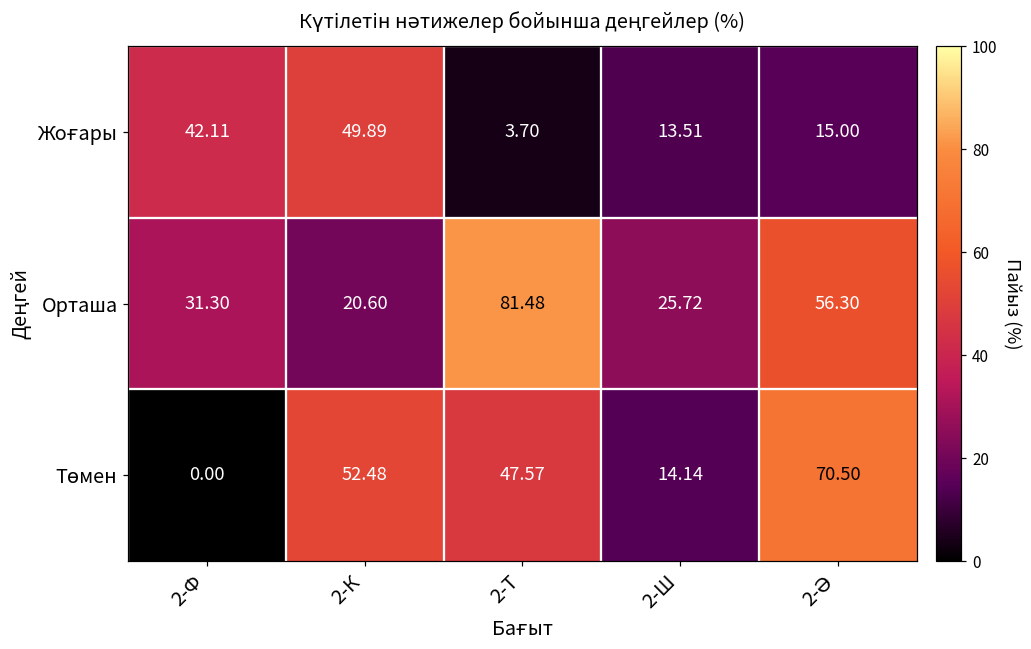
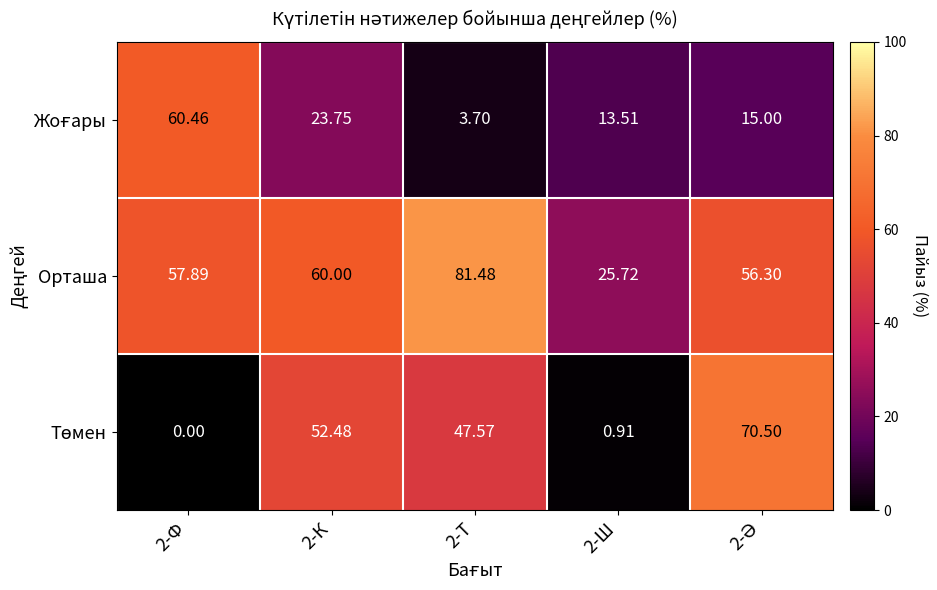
Жоғары, 2-Ф: 42.11 -> 60.46
Жоғары, 2-К: 49.89 -> 23.75
Орташа, 2-Ф: 31.30 -> 57.89
Орташа, 2-К: 20.60 -> 60.00
Төмен, 2-Ш: 14.14 -> 0.91
